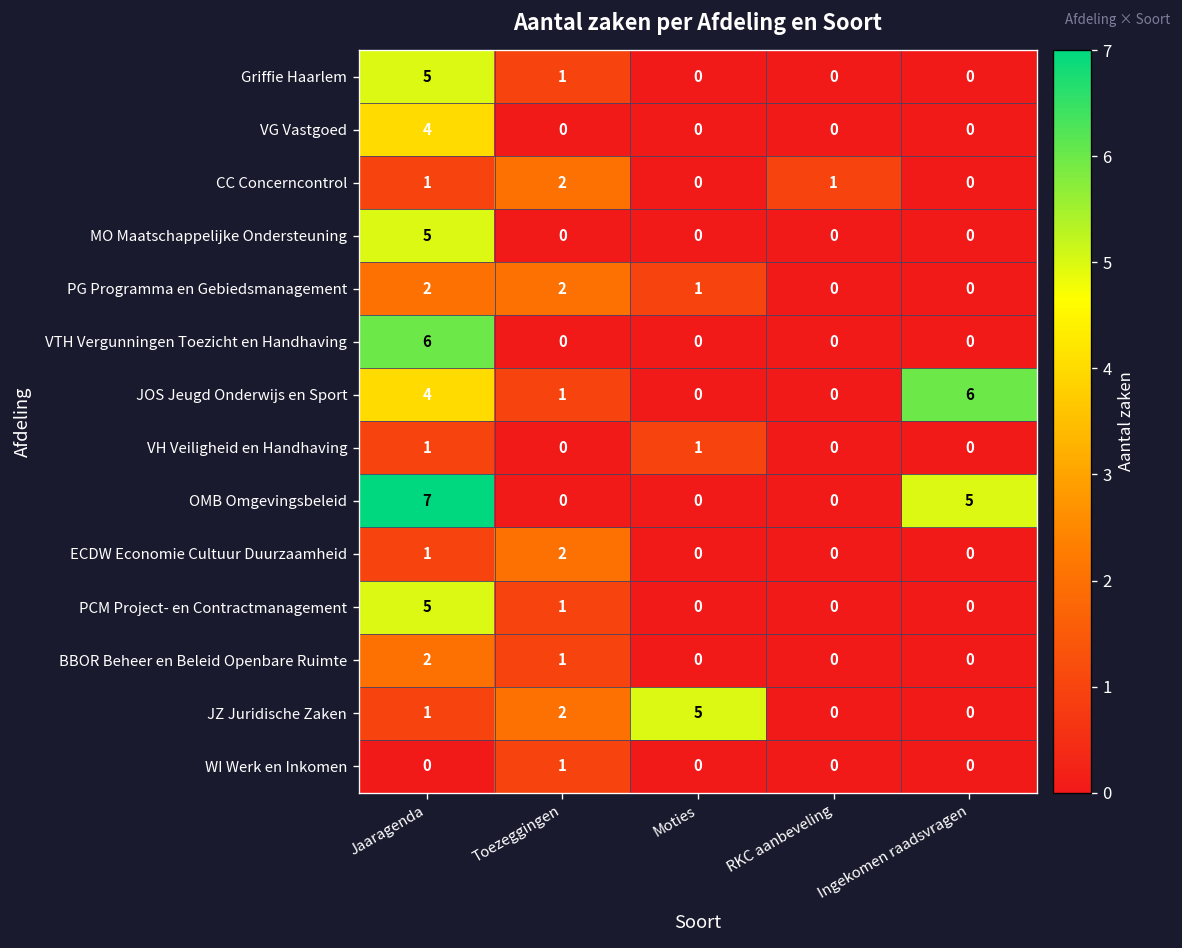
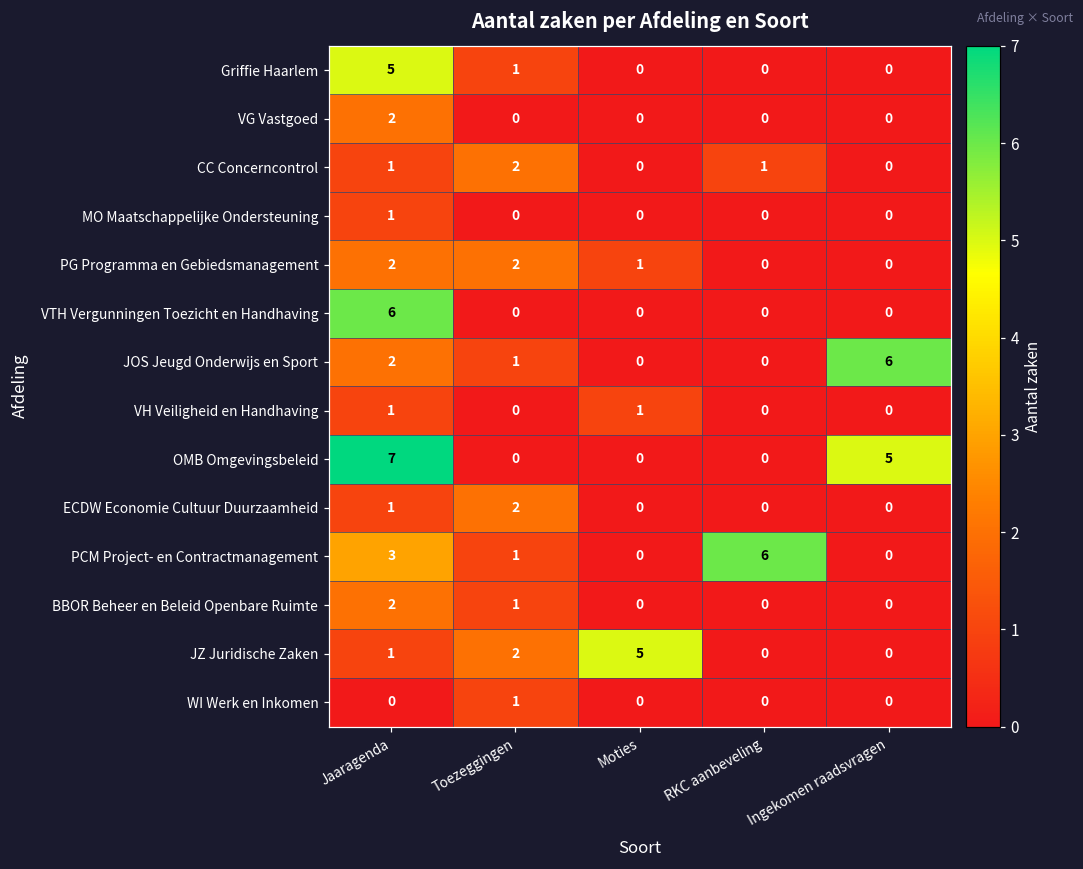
VG Vastgoed, Jaaragenda: 4 -> 2
MO Maatschappelijke Ondersteuning, Jaaragenda: 5 -> 1
JOS Jeugd Onderwijs en Sport, Jaaragenda: 4 -> 2
PCM Project- en Contractmanagement, Jaaragenda: 5 -> 3
PCM Project- en Contractmanagement, RKC aanbeveling: 0 -> 6
